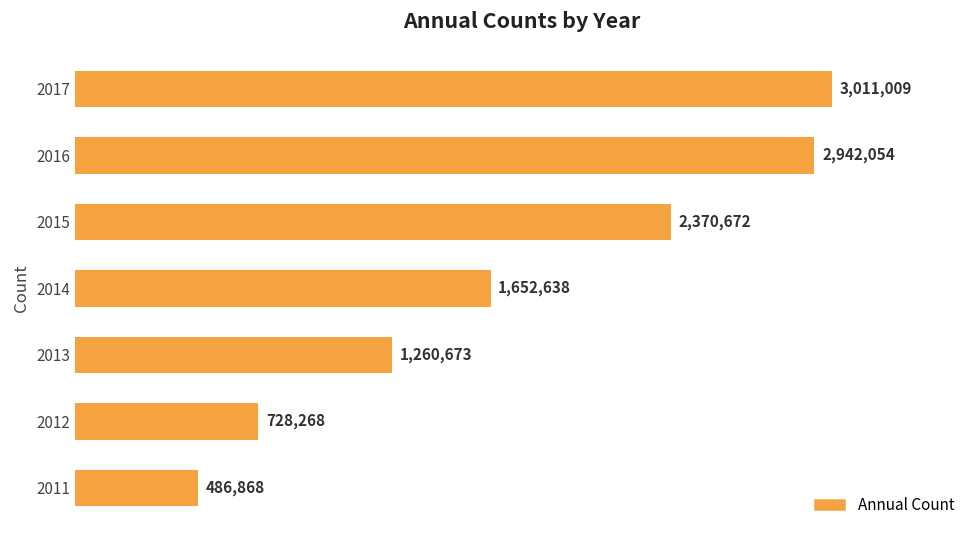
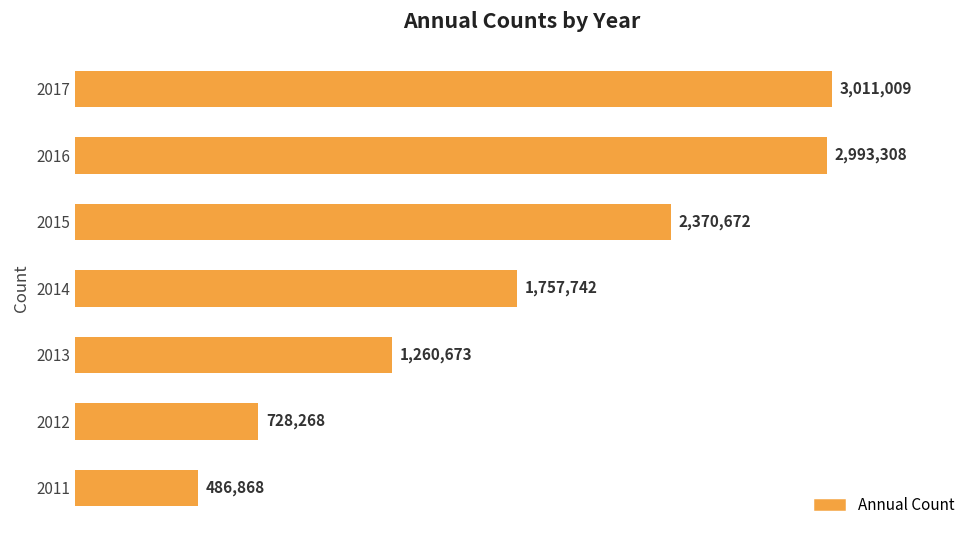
2016: 2,942,054 -> 2,993,308
2014: 1,652,638 -> 1,757,742
